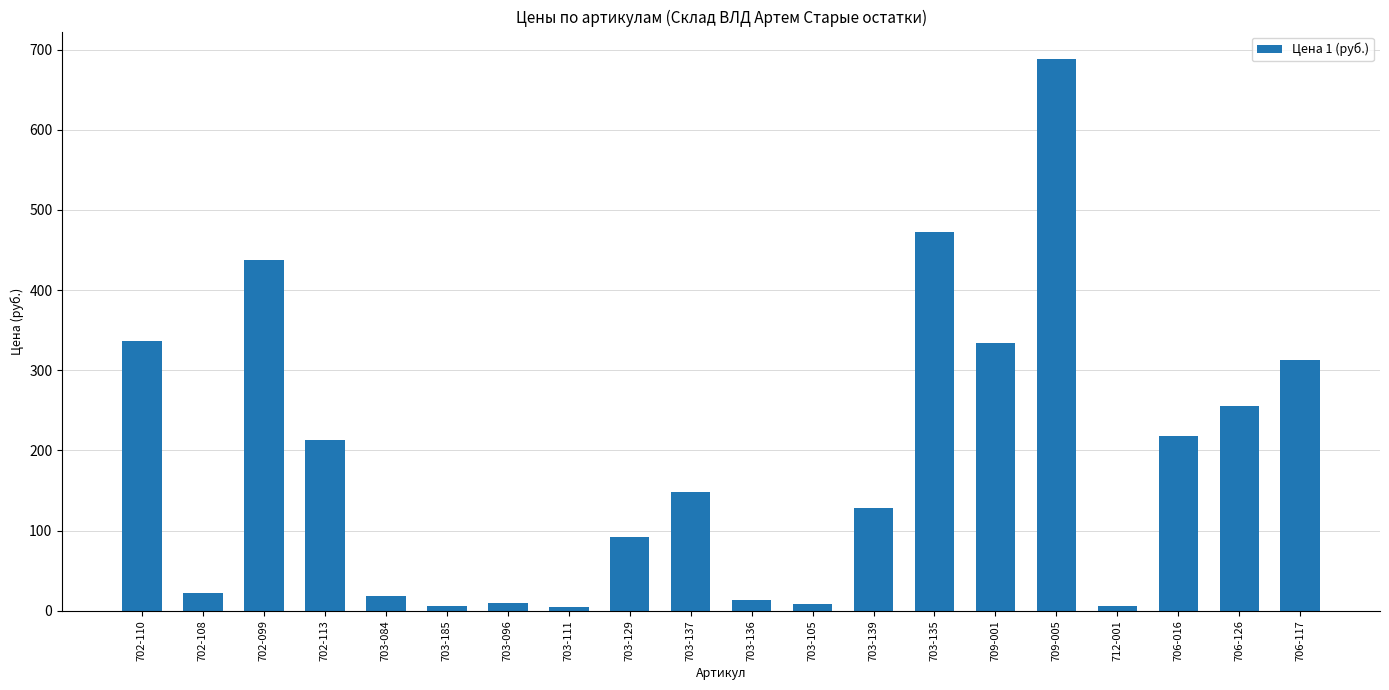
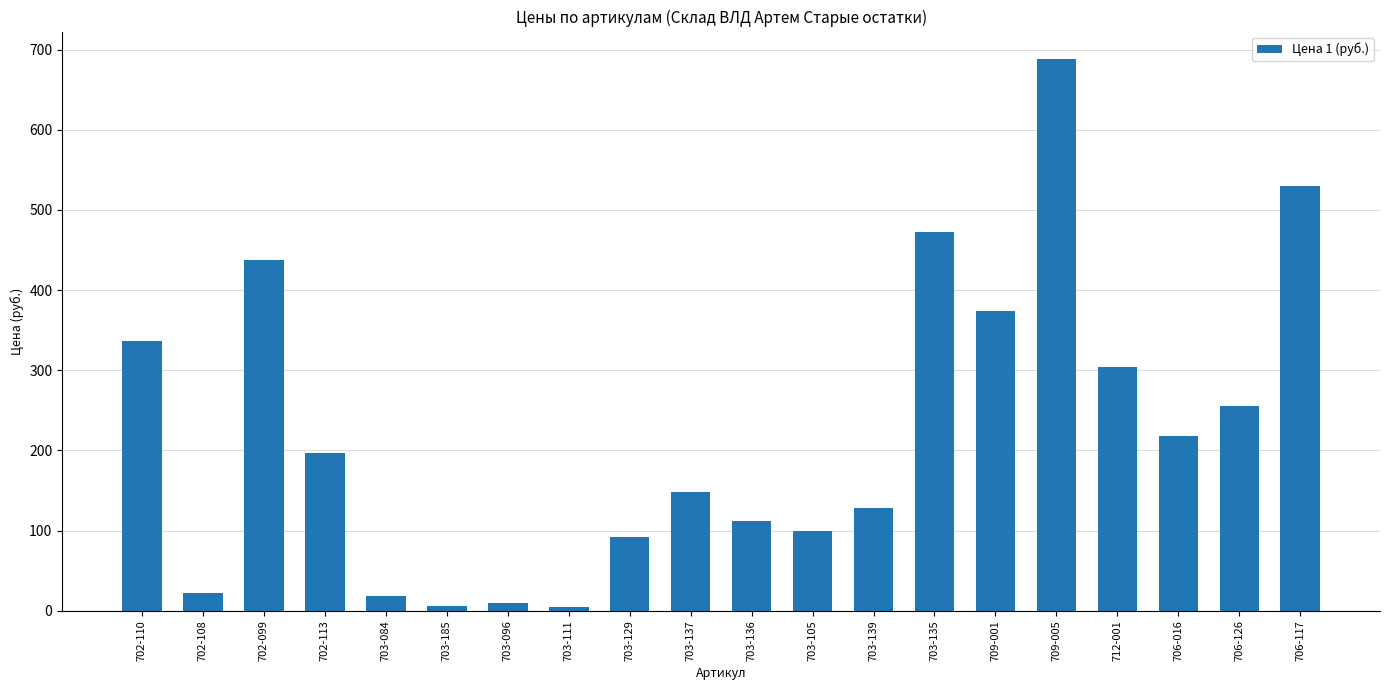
702-113: 210 -> 200
703-136: 10 -> 110
703-105: 10 -> 100
709-001: 330 -> 370
712-001: 10 -> 300
706-117: 310 -> 530
